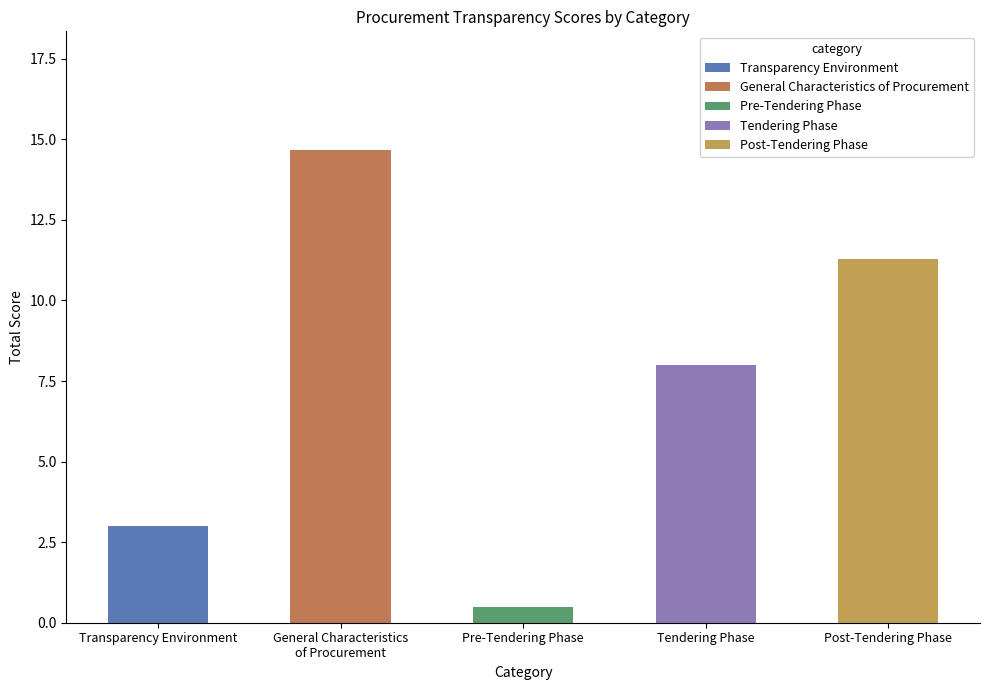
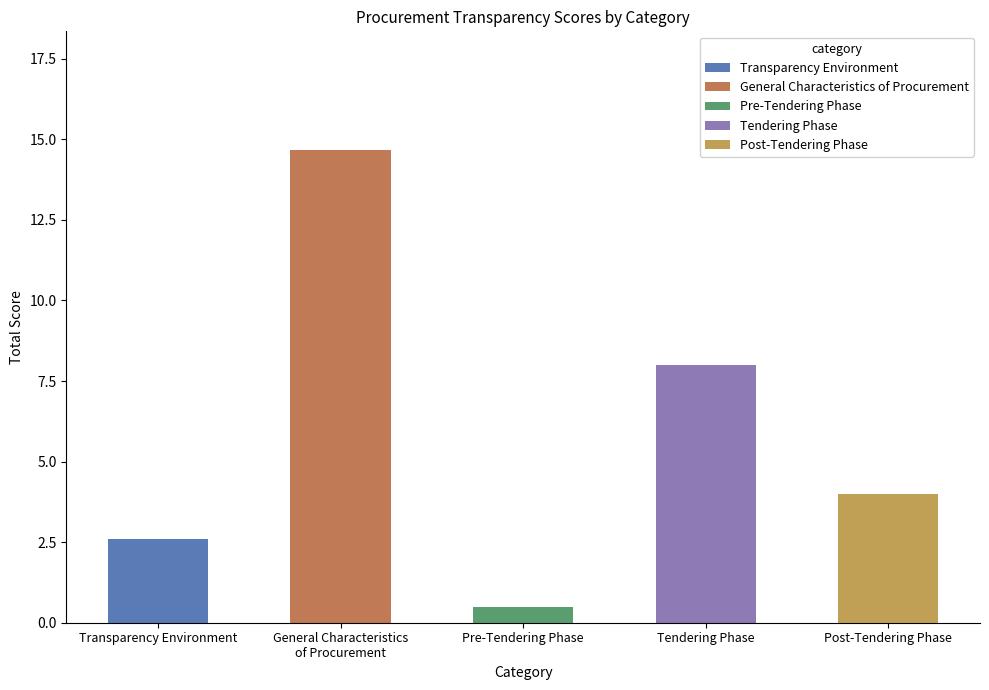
Transparency Environment: 3.0 -> 2.6
Post-Tendering Phase: 11.3 -> 4.0
